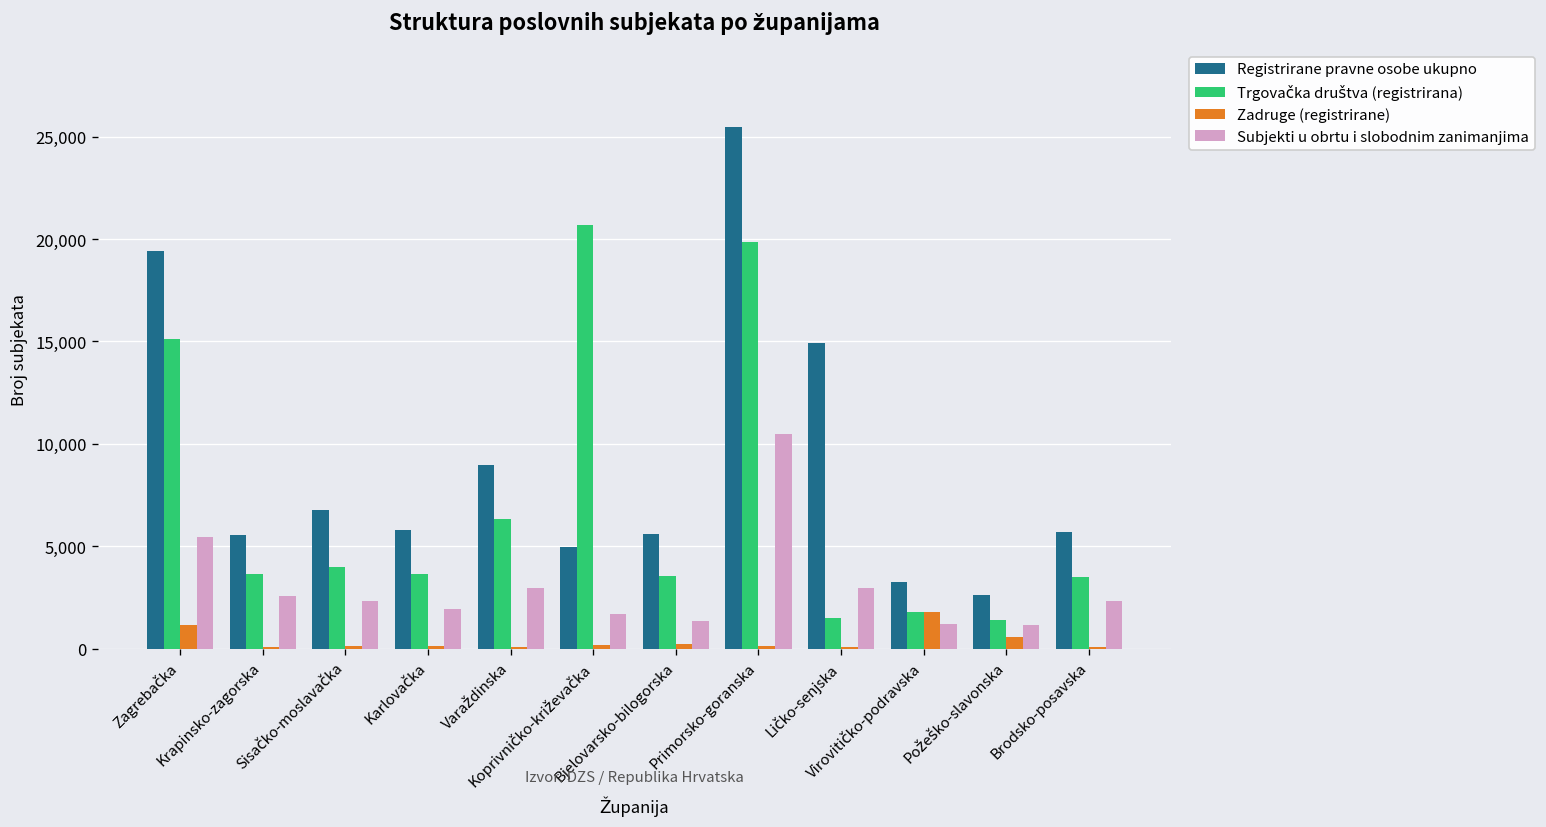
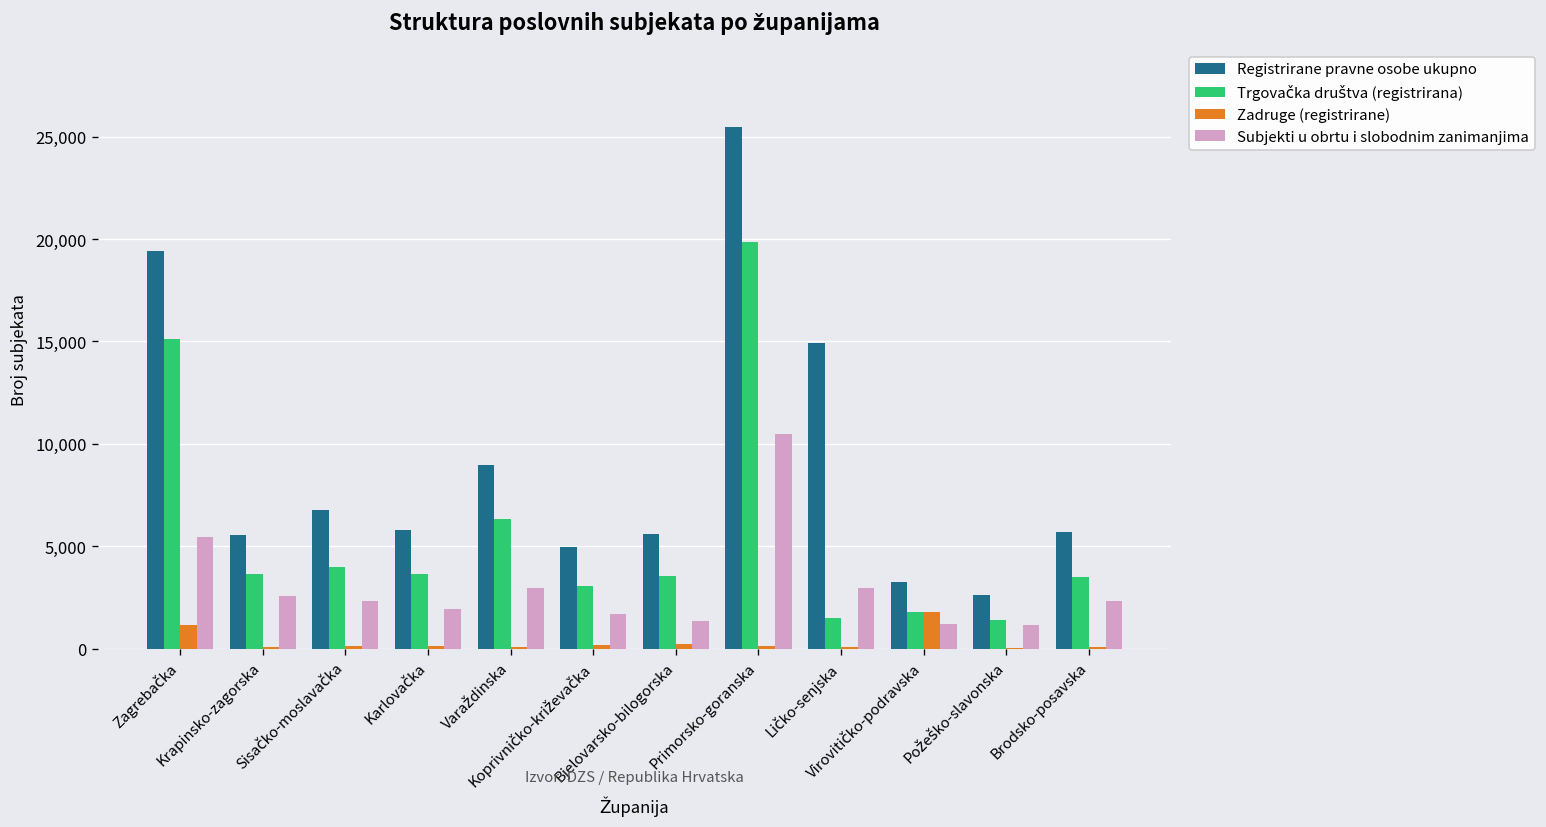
Trgovačka društva (registrirana), Koprivničko-križevačka: 20,700 -> 3,000
Zadruge (registrirane), Požeško-slavonska: 600 -> 0
